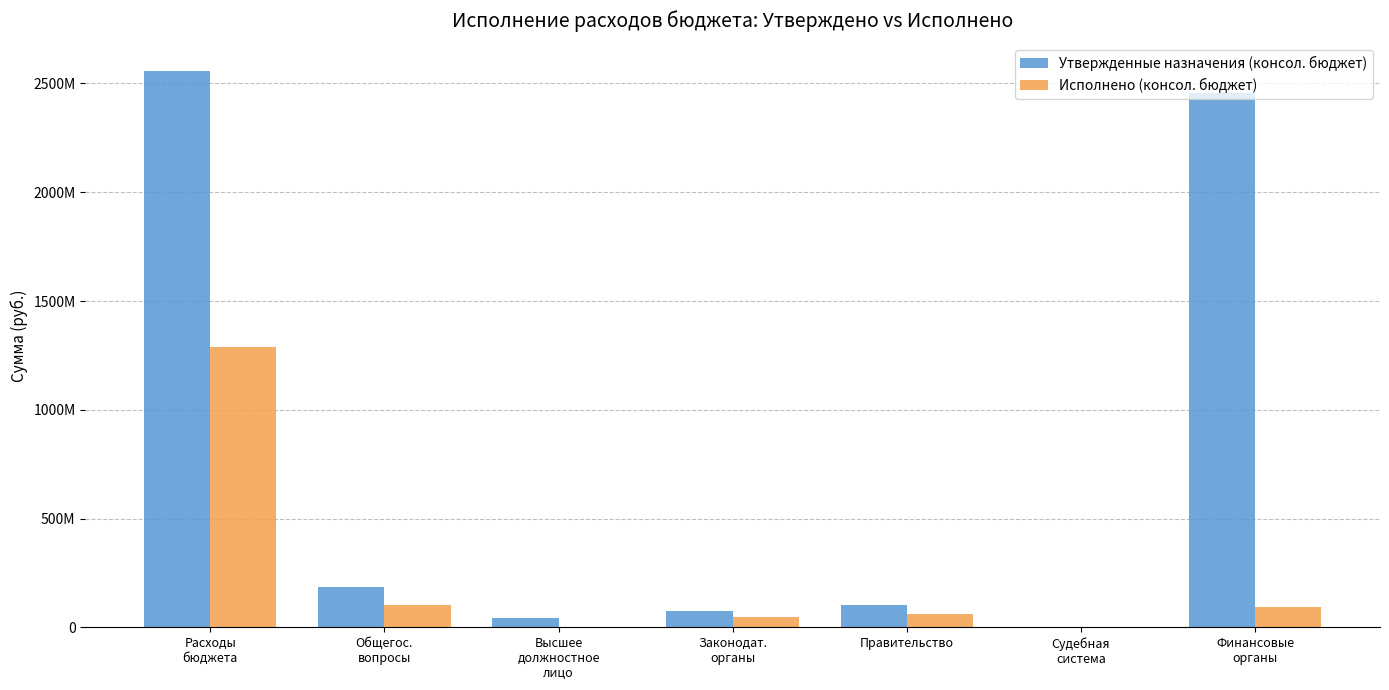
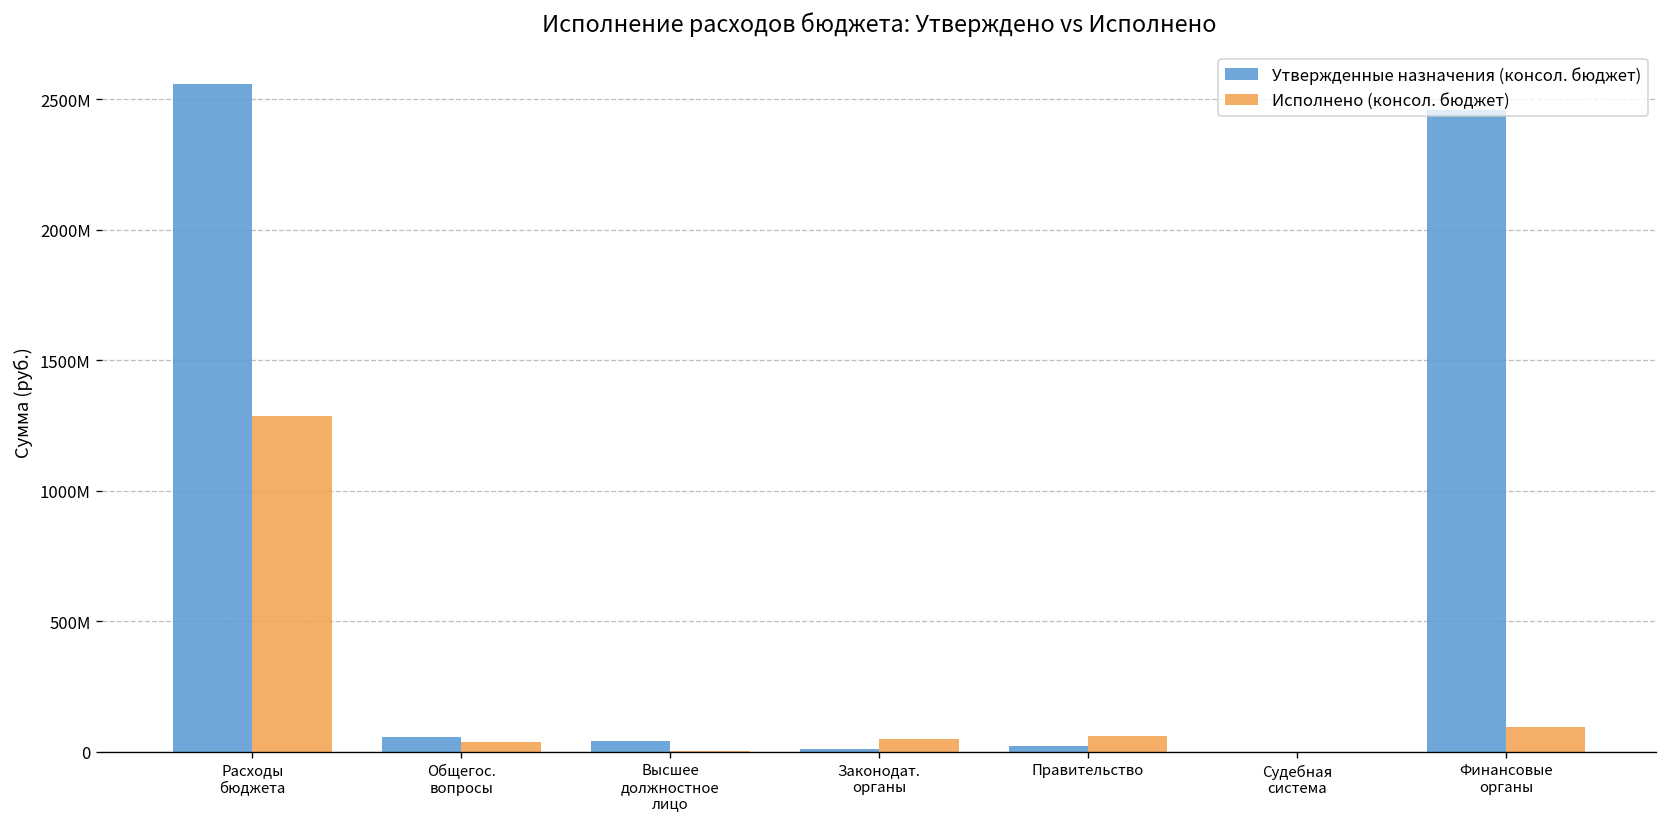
Утвержденные назначения (консол. бюджет), Общегос. вопросы: 190000000 -> 60000000
Исполнено (консол. бюджет), Общегос. вопросы: 100000000 -> 40000000
Утвержденные назначения (консол. бюджет), Законодат. органы: 70000000 -> 10000000
Утвержденные назначения (консол. бюджет), Правительство: 100000000 -> 20000000
